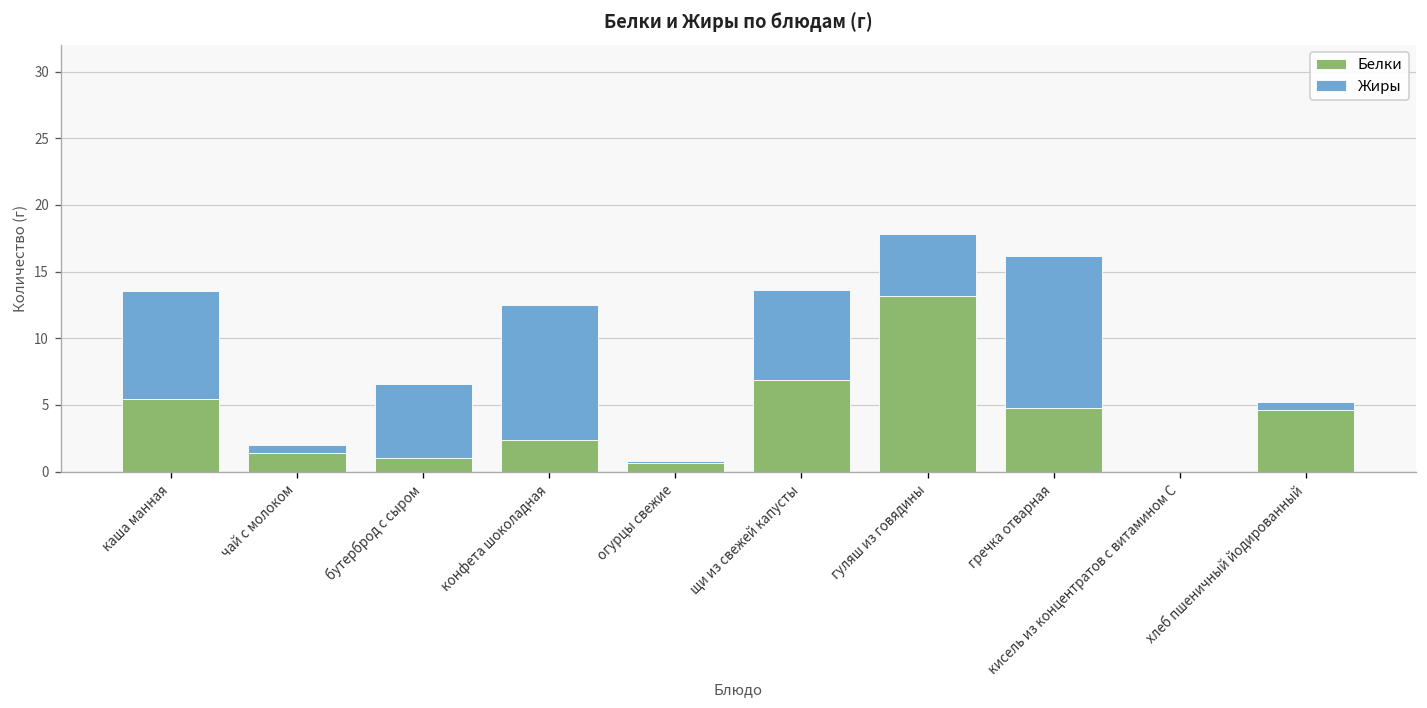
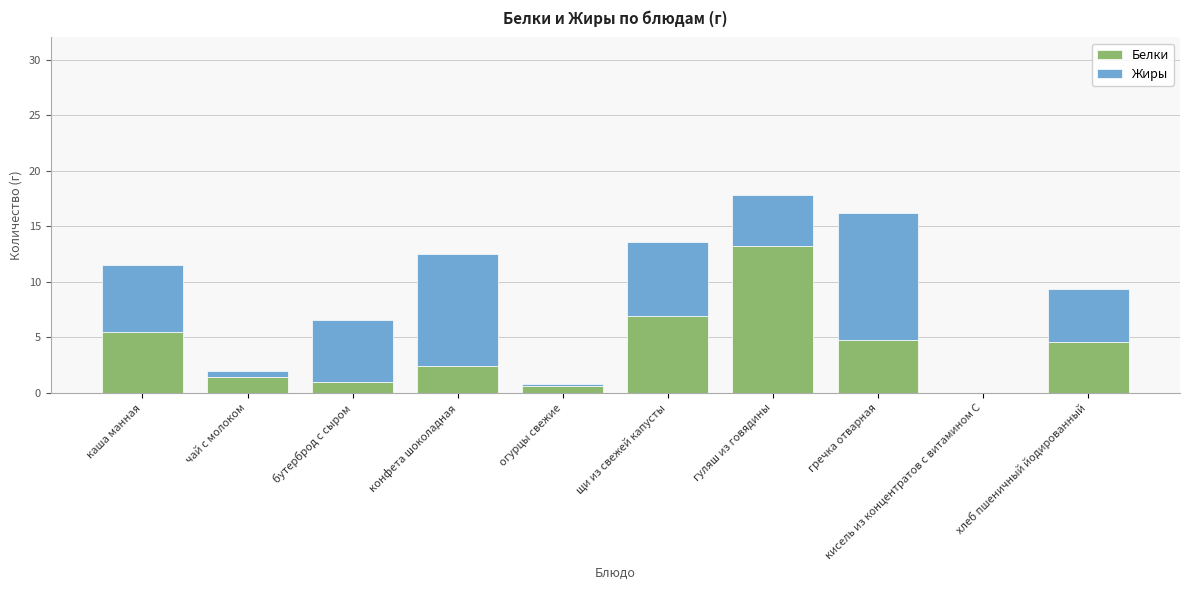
Жиры, каша манная: 8.1 -> 6.1
Жиры, хлеб пшеничный йодированный: 0.6 -> 4.7
